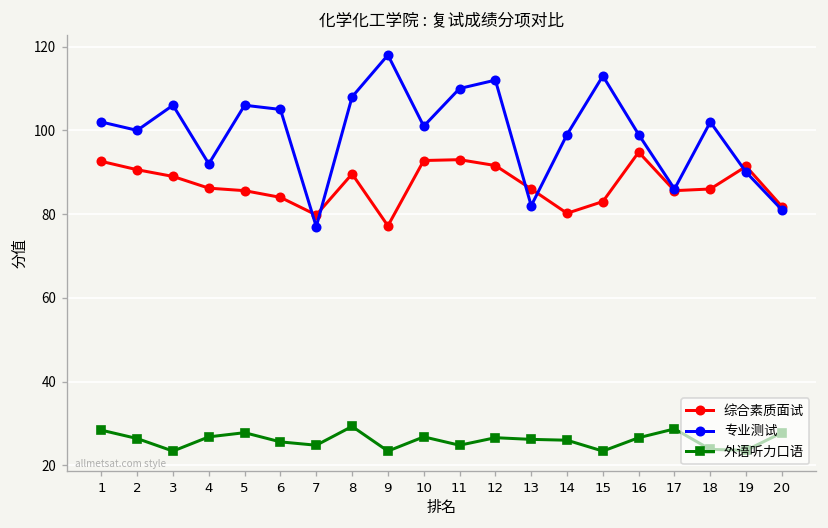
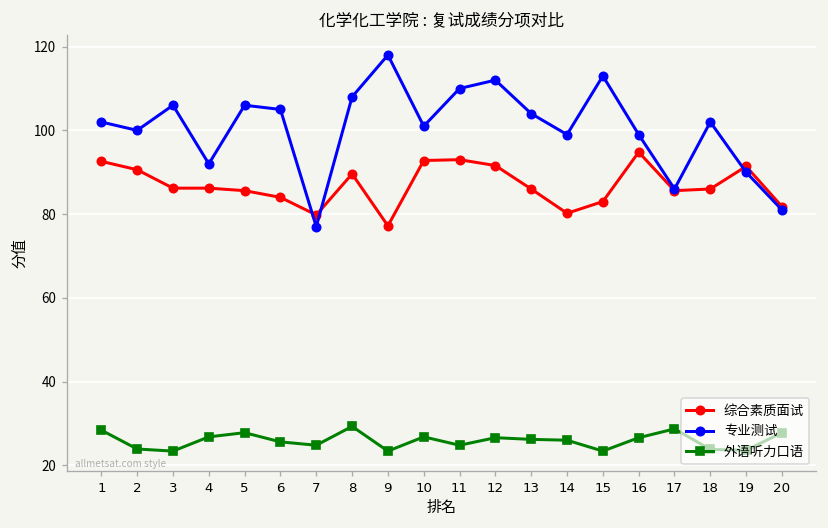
外语听力口语, 2: 26 -> 24
综合素质面试, 3: 89 -> 86
专业测试, 13: 82 -> 104
